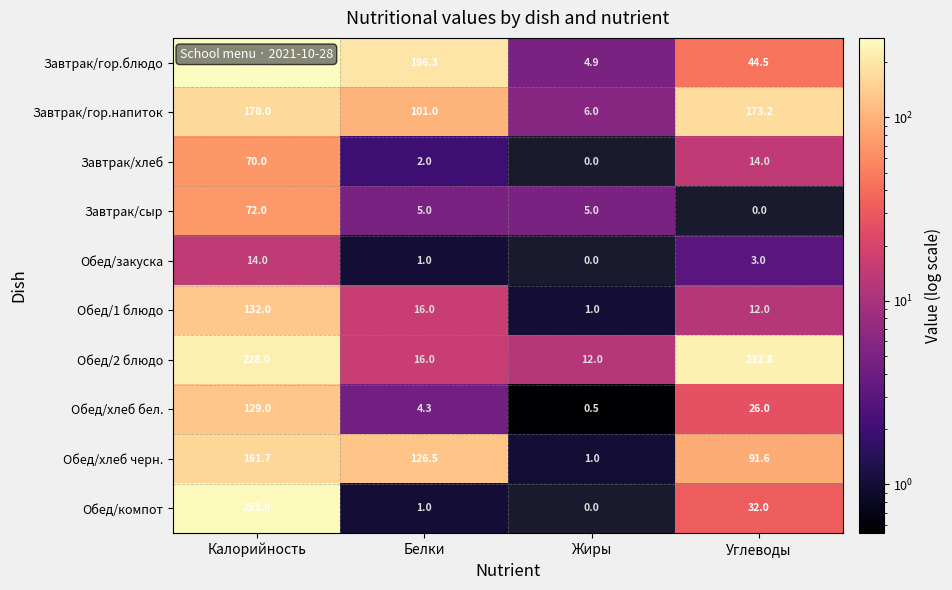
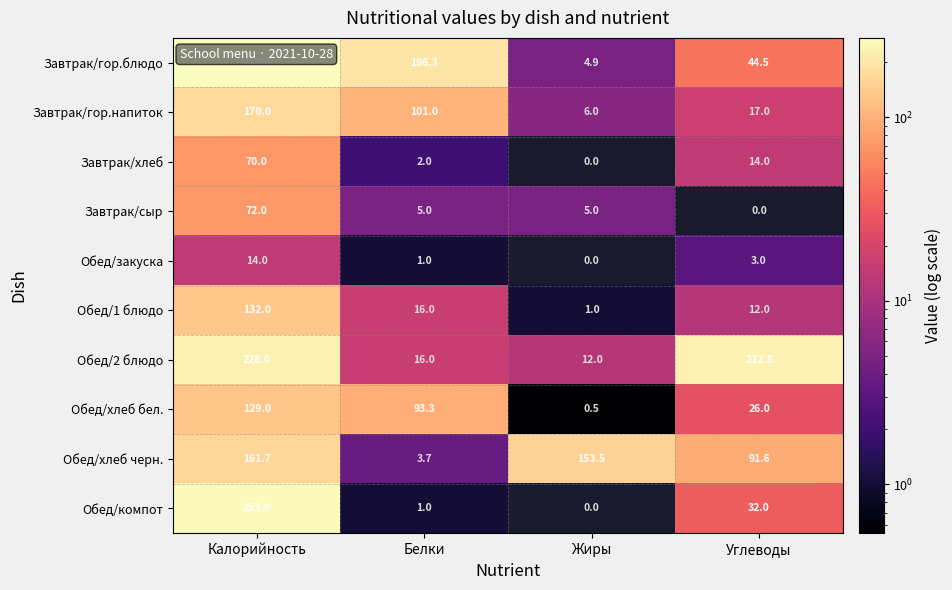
Завтрак/гор.напиток, Углеводы: 173.2 -> 17.0
Обед/хлеб бел., Белки: 4.3 -> 93.3
Обед/хлеб черн., Белки: 126.5 -> 3.7
Обед/хлеб черн., Жиры: 1.0 -> 153.5
